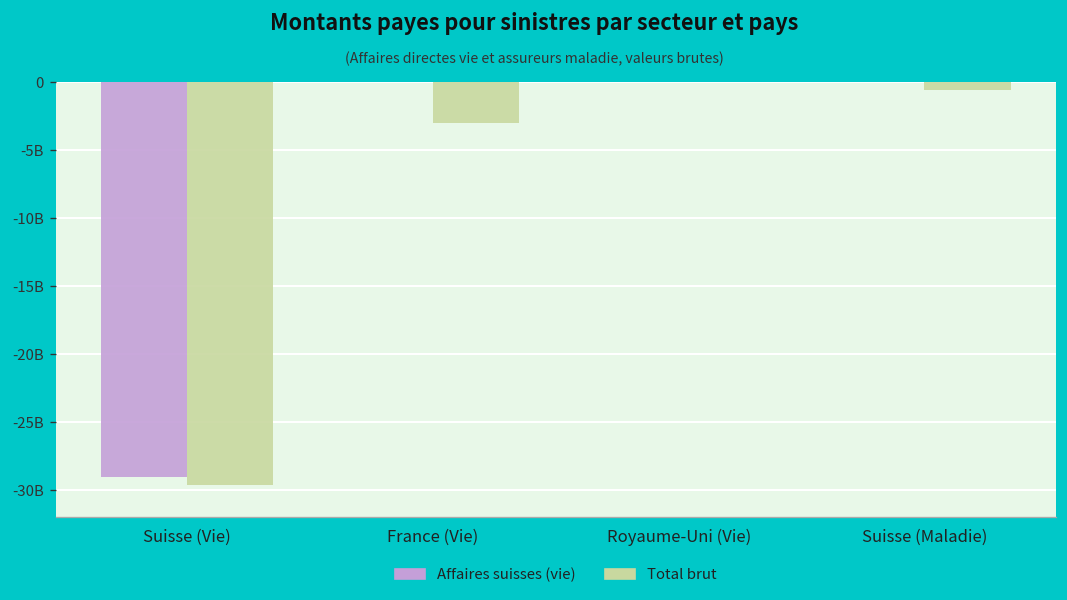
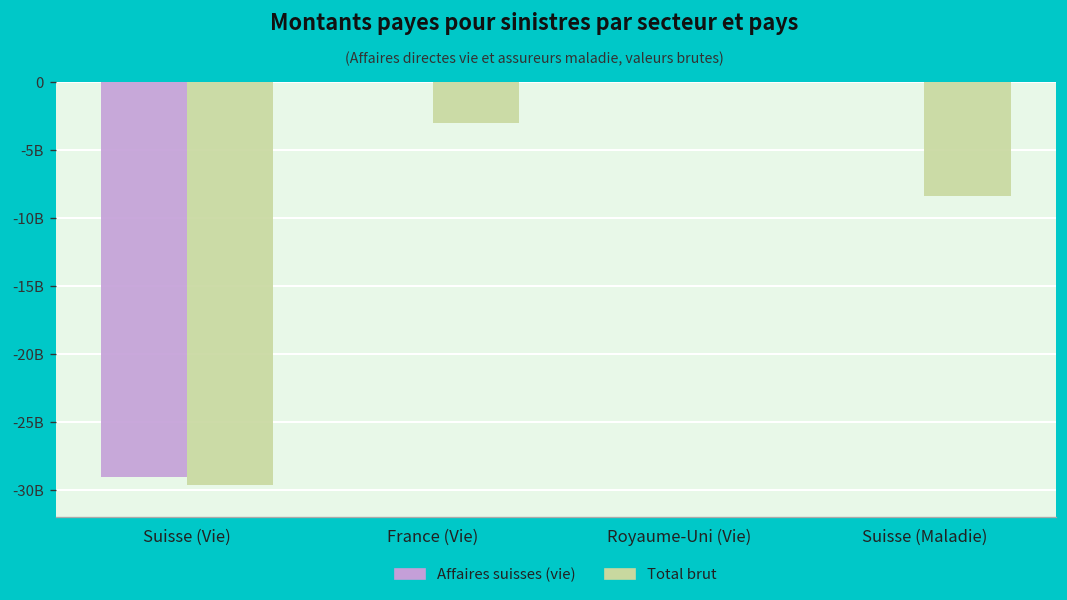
Total brut, Suisse (Maladie): -600000000 -> -8400000000
